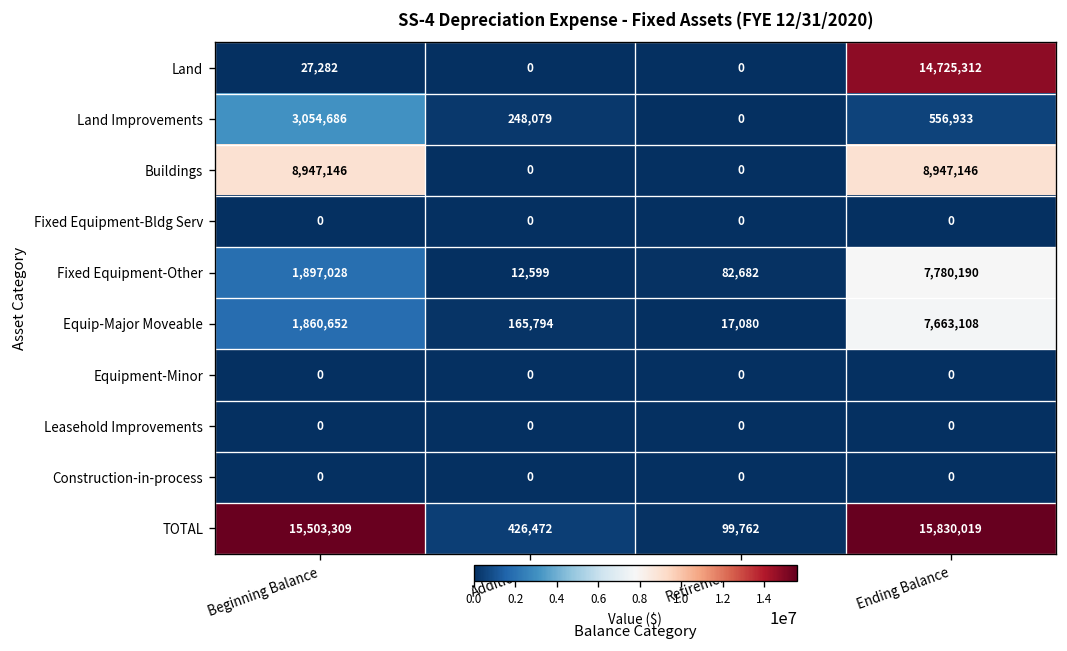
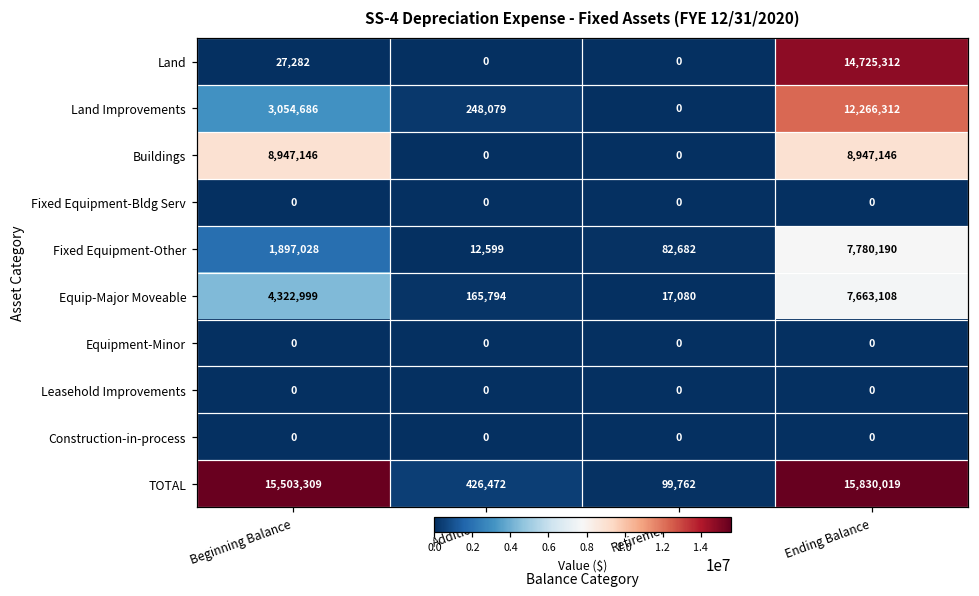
Land Improvements, Ending Balance: 556,933 -> 12,266,312
Equip-Major Moveable, Beginning Balance: 1,860,652 -> 4,322,999
